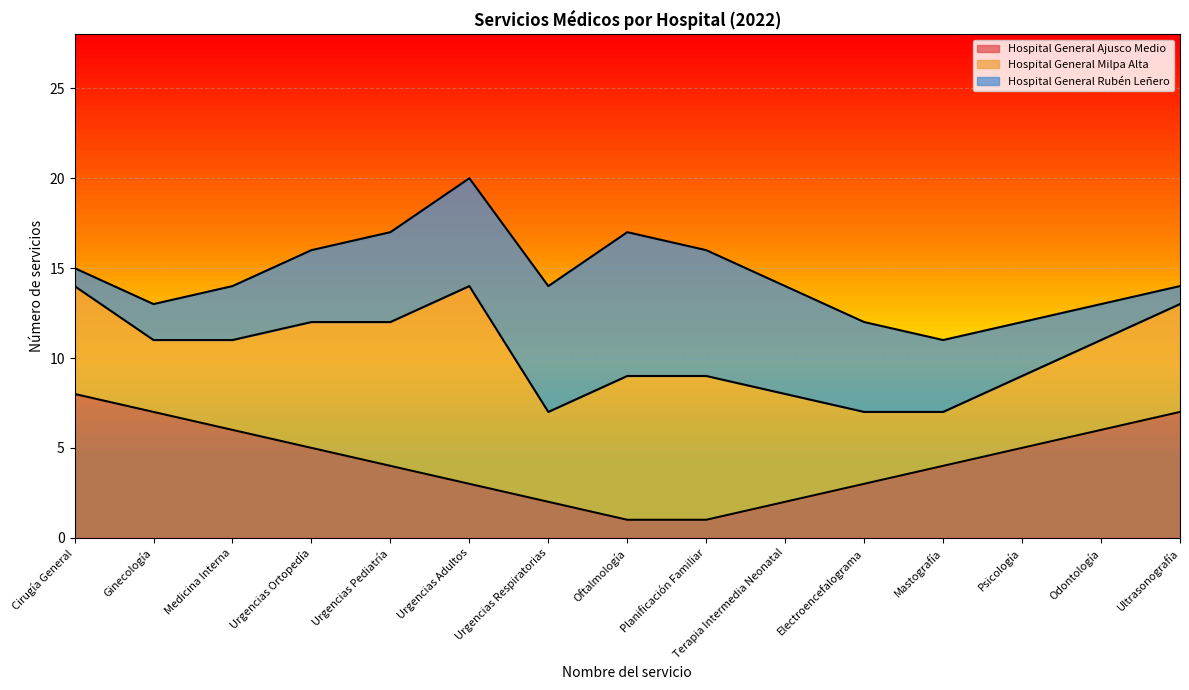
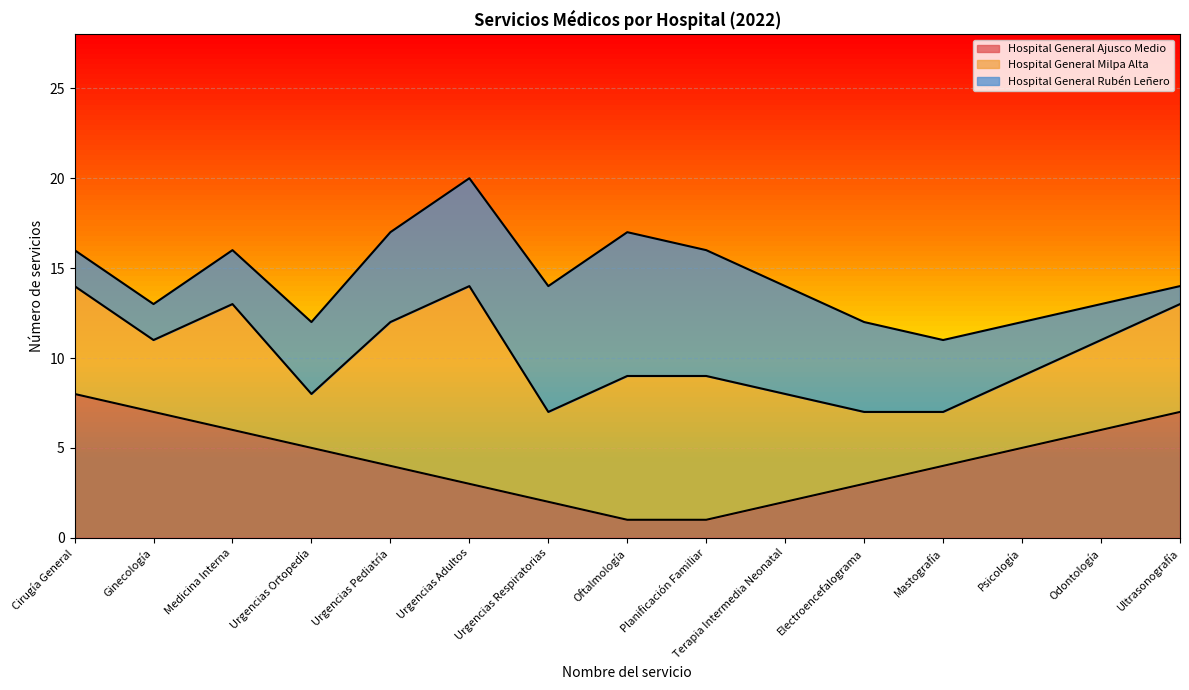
Hospital General Rubén Leñero, Cirugía General: 1 -> 2
Hospital General Milpa Alta, Medicina Interna: 5 -> 7
Hospital General Milpa Alta, Urgencias Ortopedía: 7 -> 3
